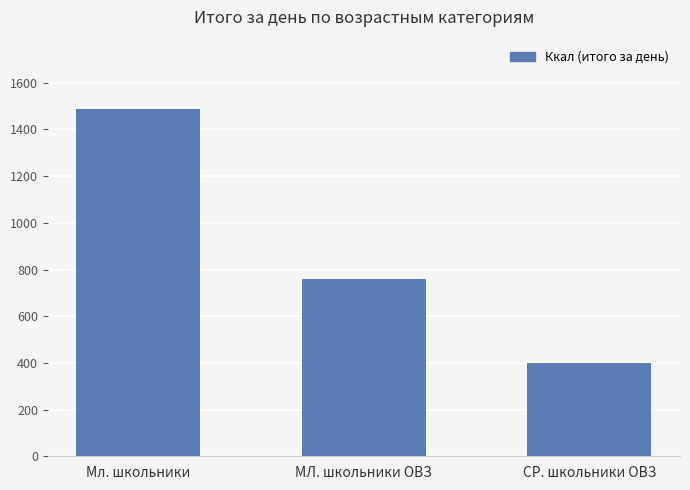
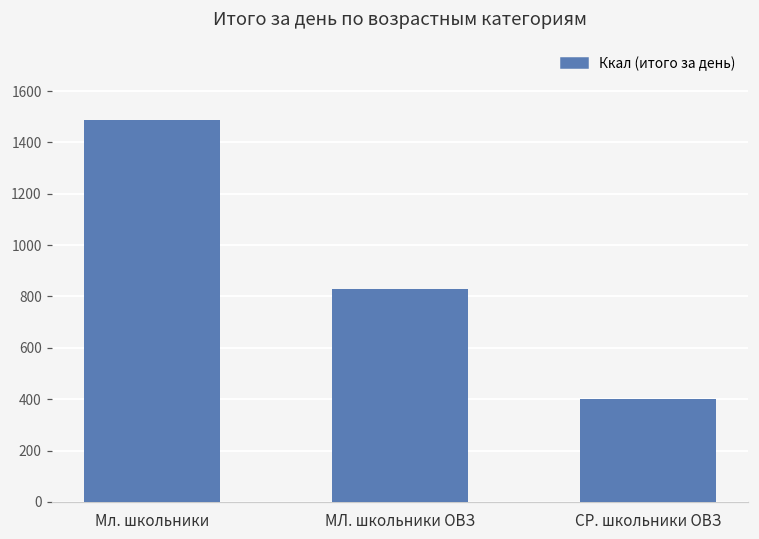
МЛ. школьники ОВЗ: 760 -> 830
